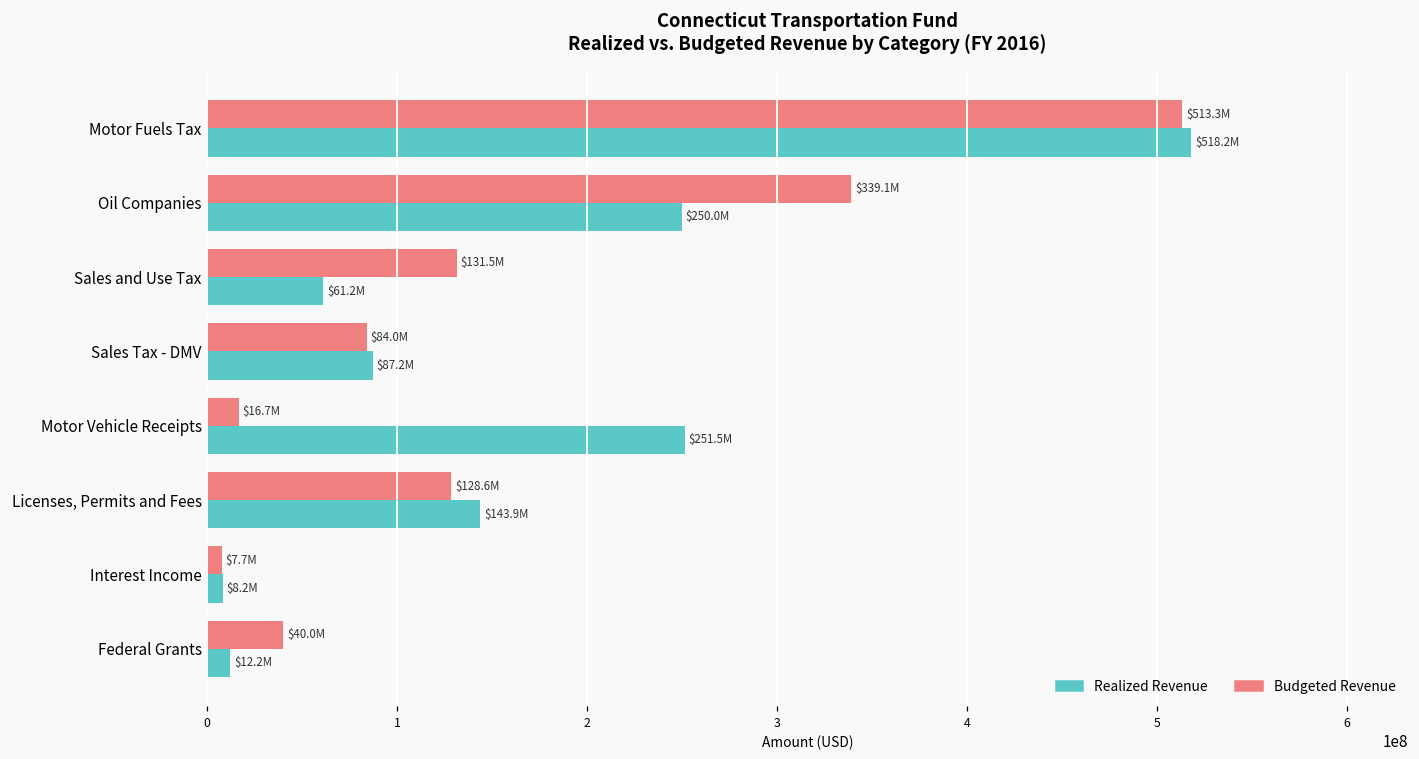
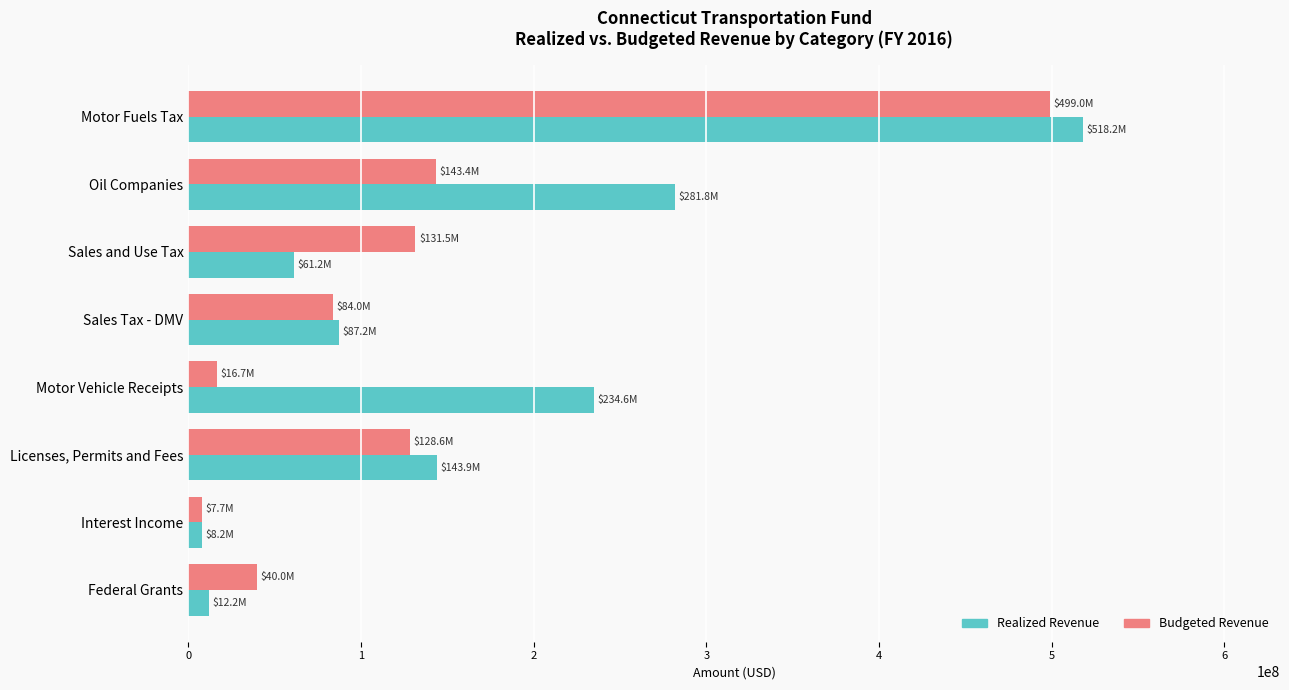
Budgeted Revenue, Motor Fuels Tax: $513.3M -> $499.0M
Budgeted Revenue, Oil Companies: $339.1M -> $143.4M
Realized Revenue, Oil Companies: $250.0M -> $281.8M
Realized Revenue, Motor Vehicle Receipts: $251.5M -> $234.6M
